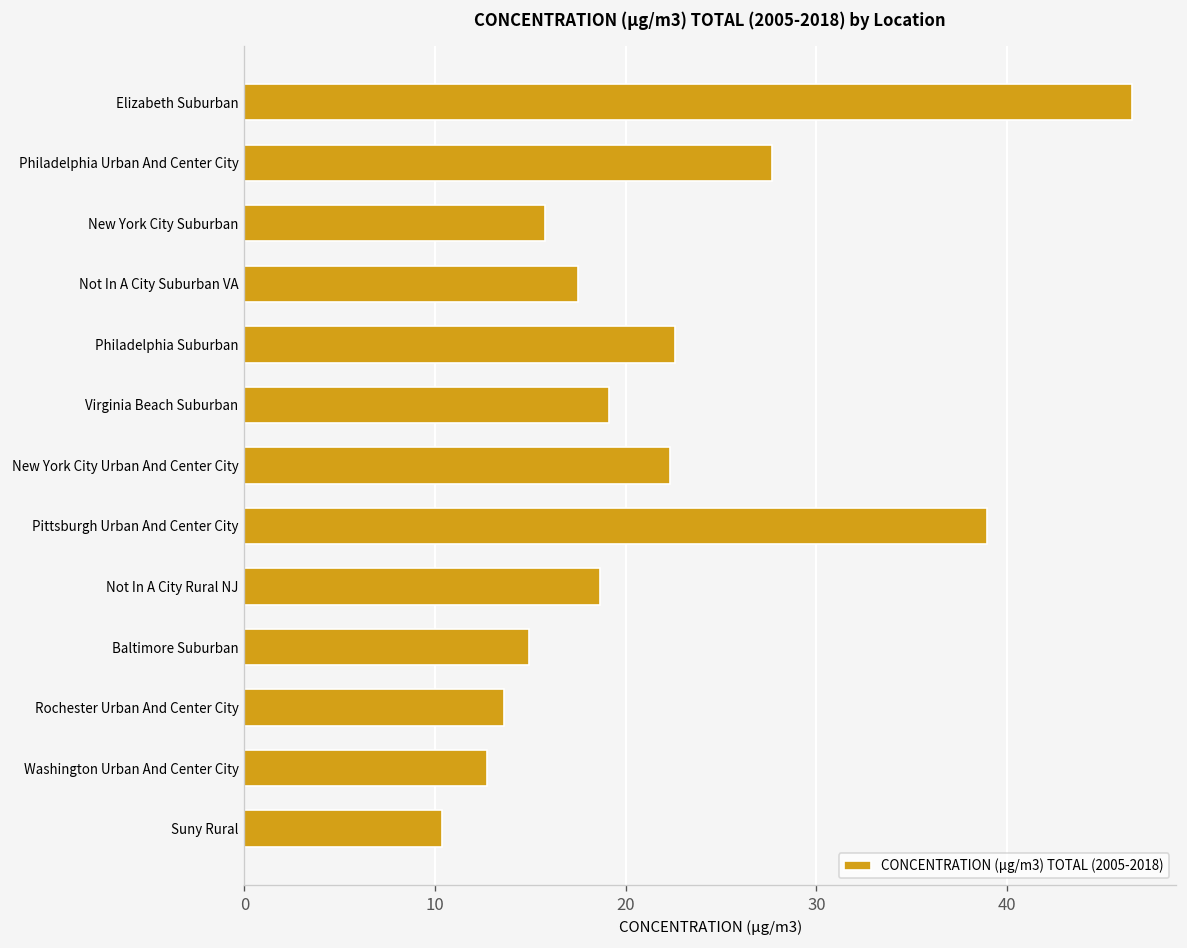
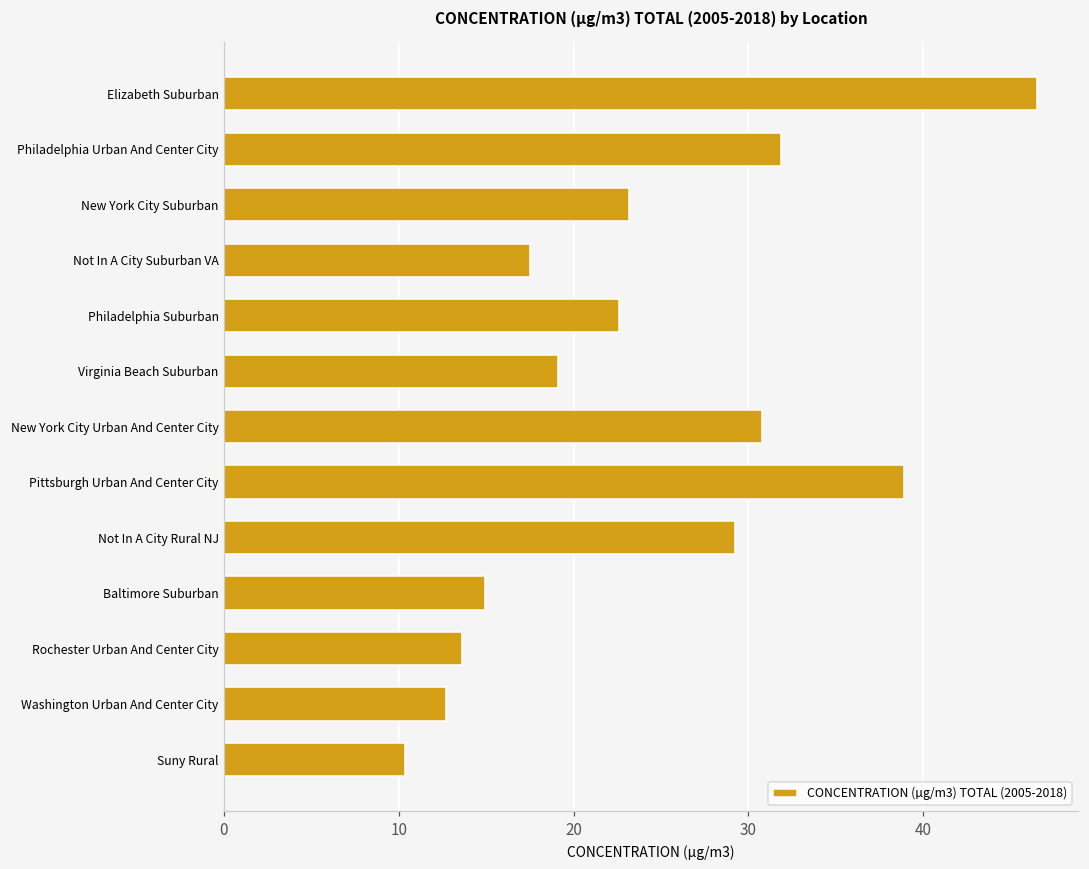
Philadelphia Urban And Center City: 27.7 -> 31.9
New York City Suburban: 15.8 -> 23.2
New York City Urban And Center City: 22.3 -> 30.8
Not In A City Rural NJ: 18.7 -> 29.2
